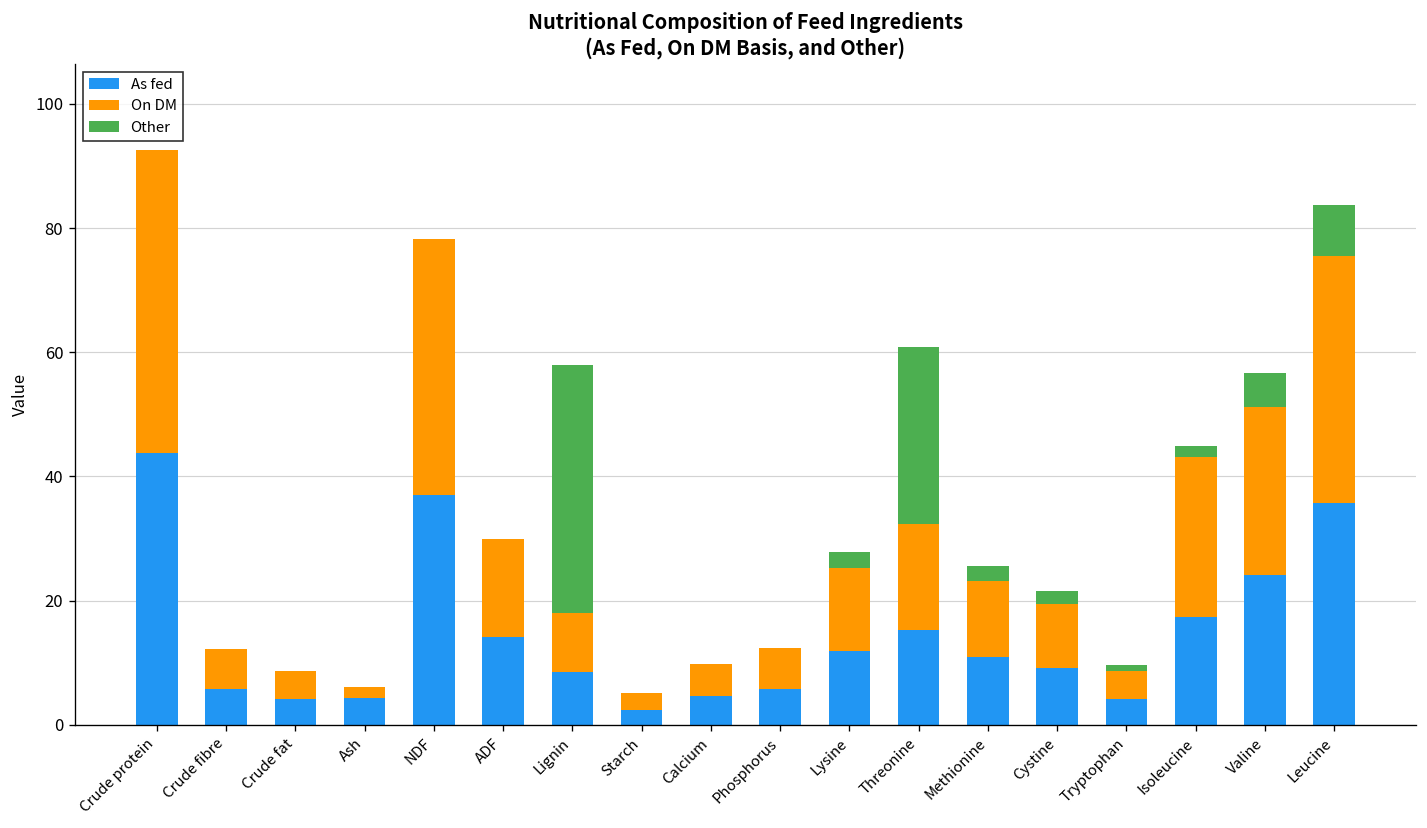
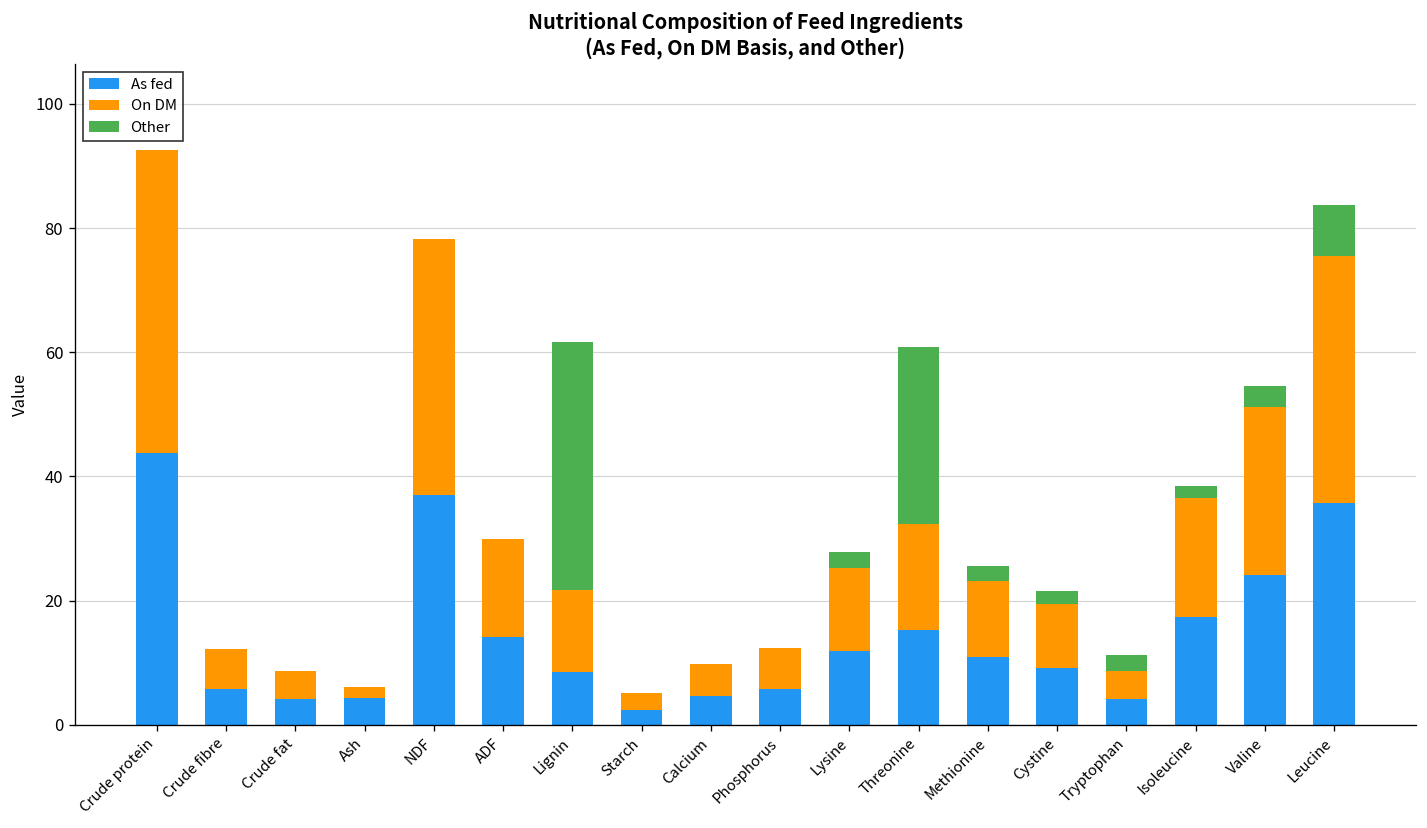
On DM, Lignin: 10 -> 13
Other, Tryptophan: 1 -> 3
On DM, Isoleucine: 26 -> 19
Other, Valine: 6 -> 3
